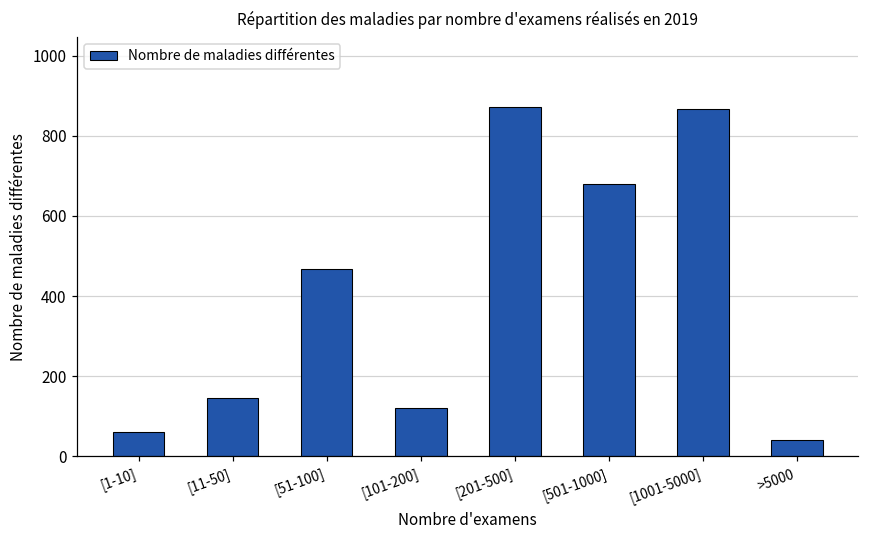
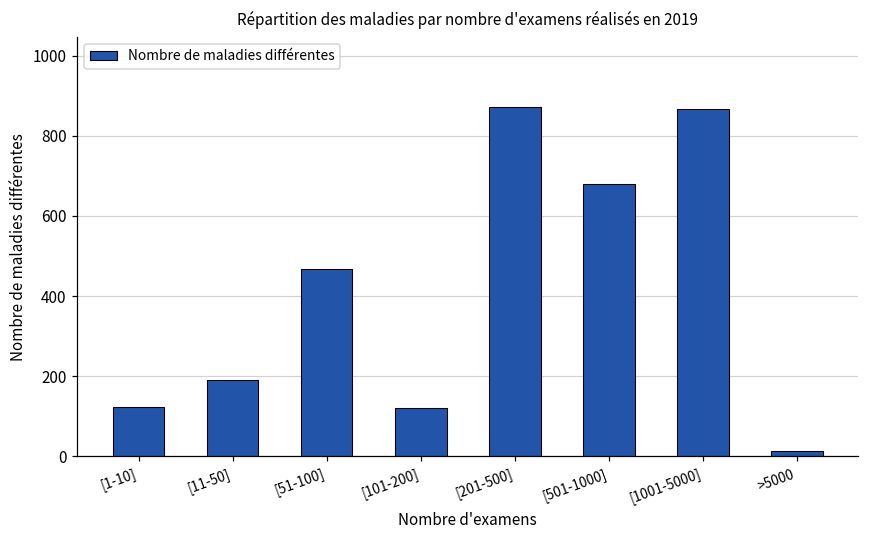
[1-10]: 60 -> 120
[11-50]: 150 -> 190
>5000: 40 -> 10
